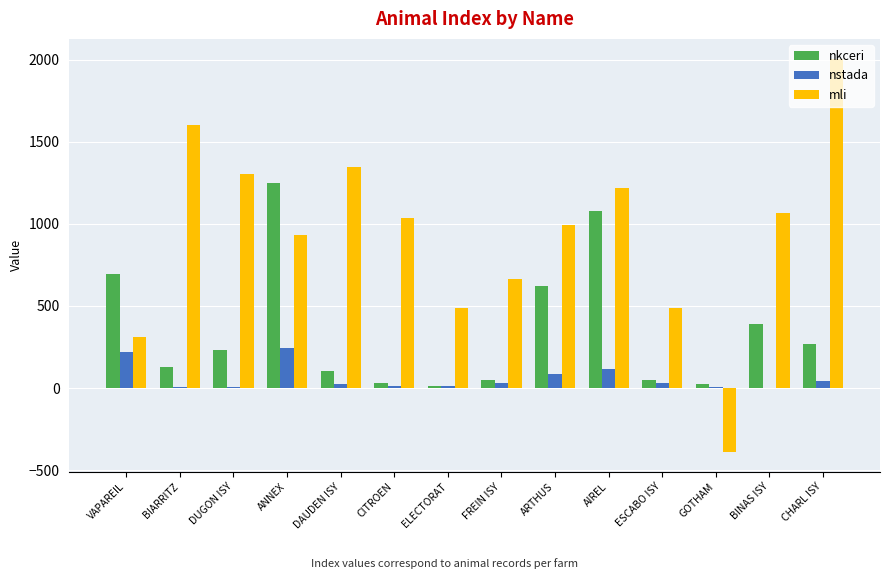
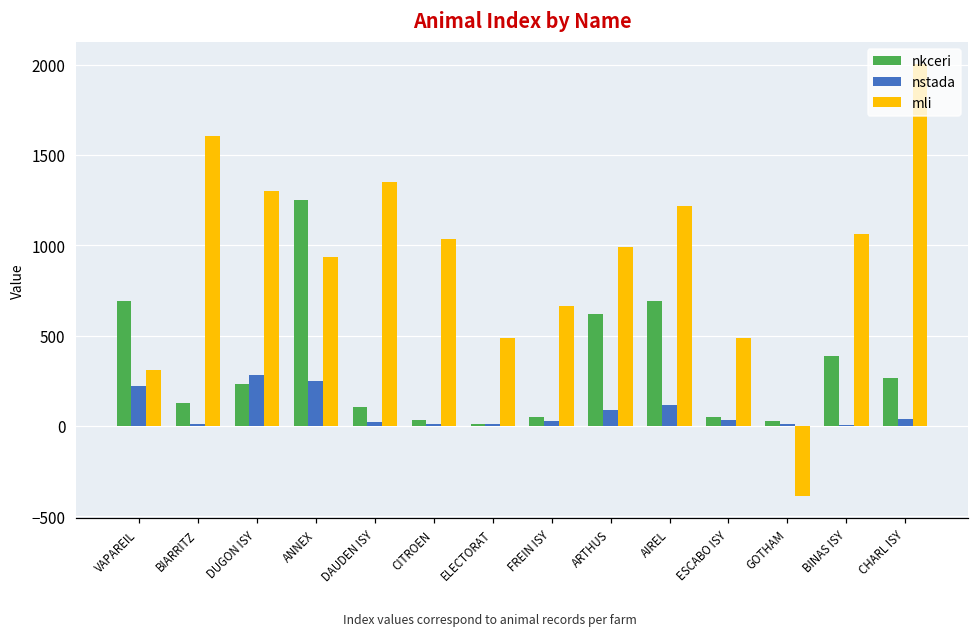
nstada, DUGON ISY: 10 -> 280
nkceri, AIREL: 1080 -> 690
